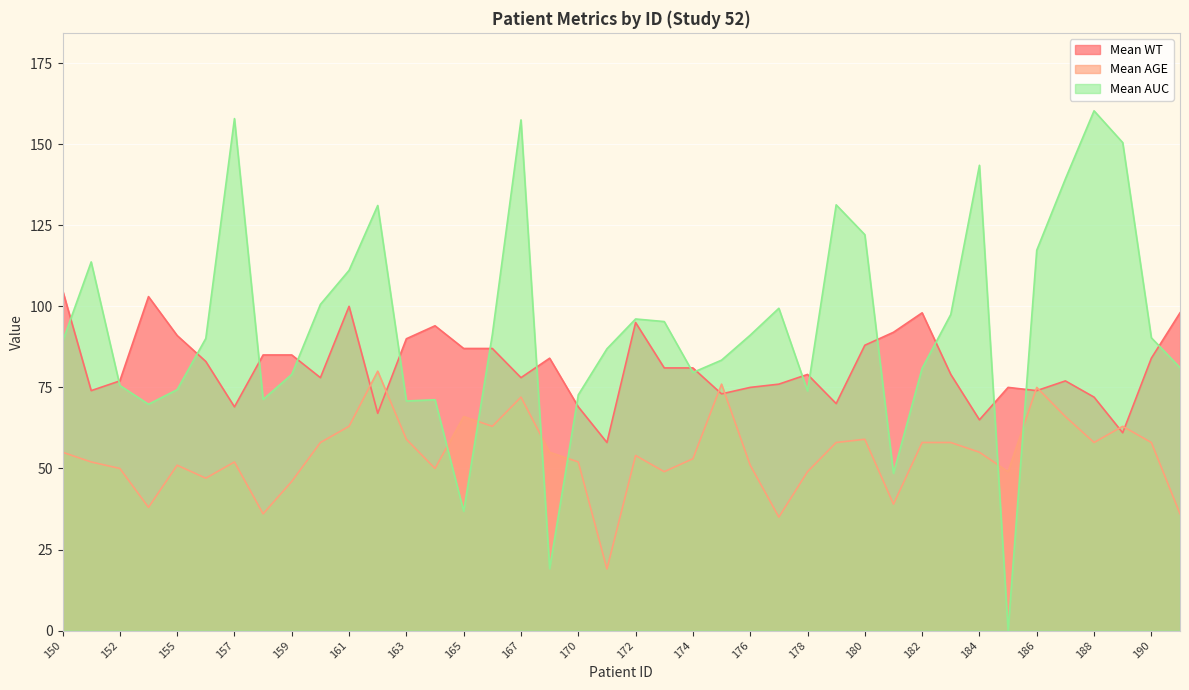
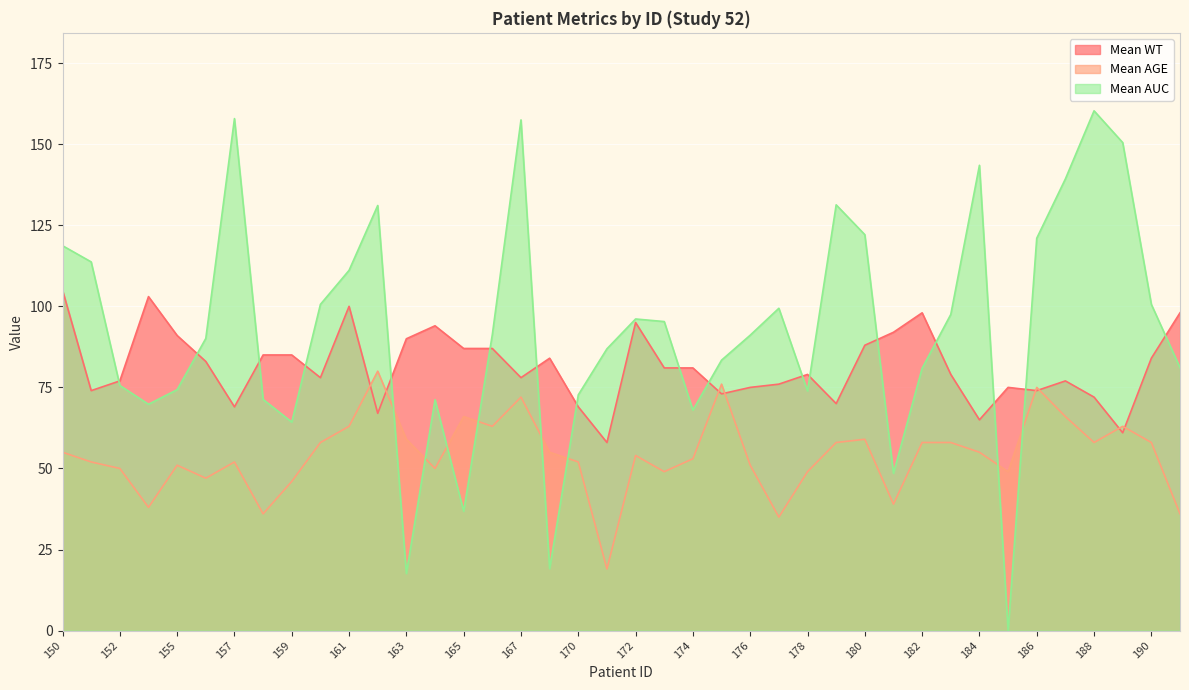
Mean AUC, 150: 89 -> 119
Mean AUC, 159: 79 -> 64
Mean AUC, 163: 71 -> 18
Mean AUC, 174: 80 -> 68
Mean AUC, 186: 117 -> 121
Mean AUC, 190: 90 -> 101
